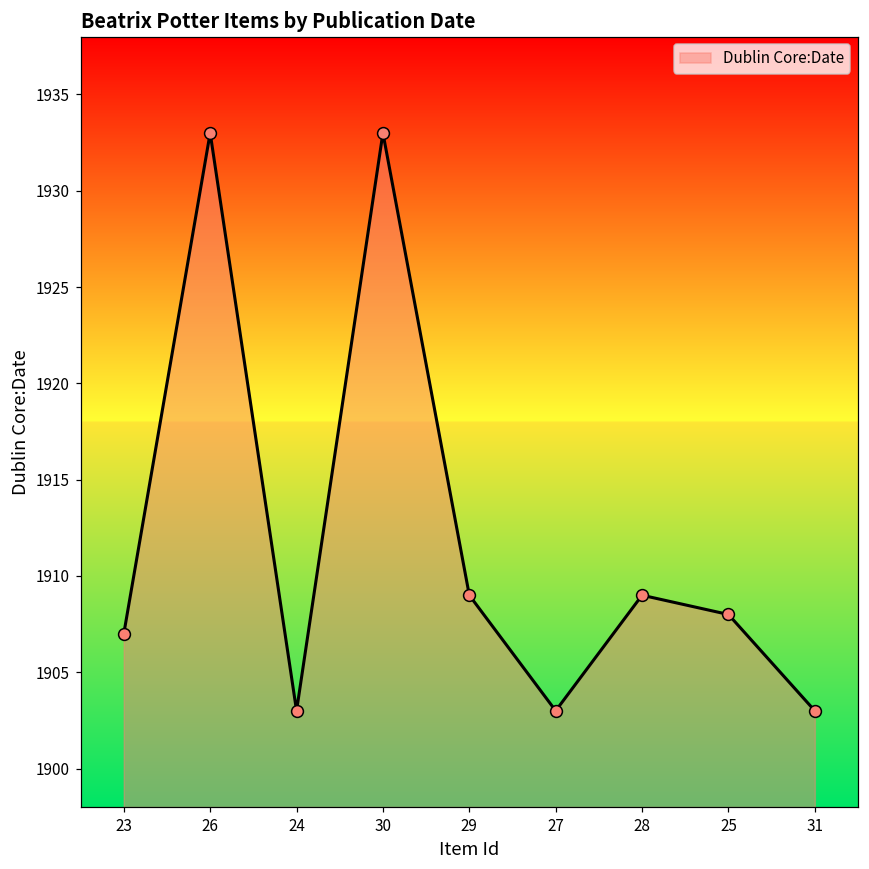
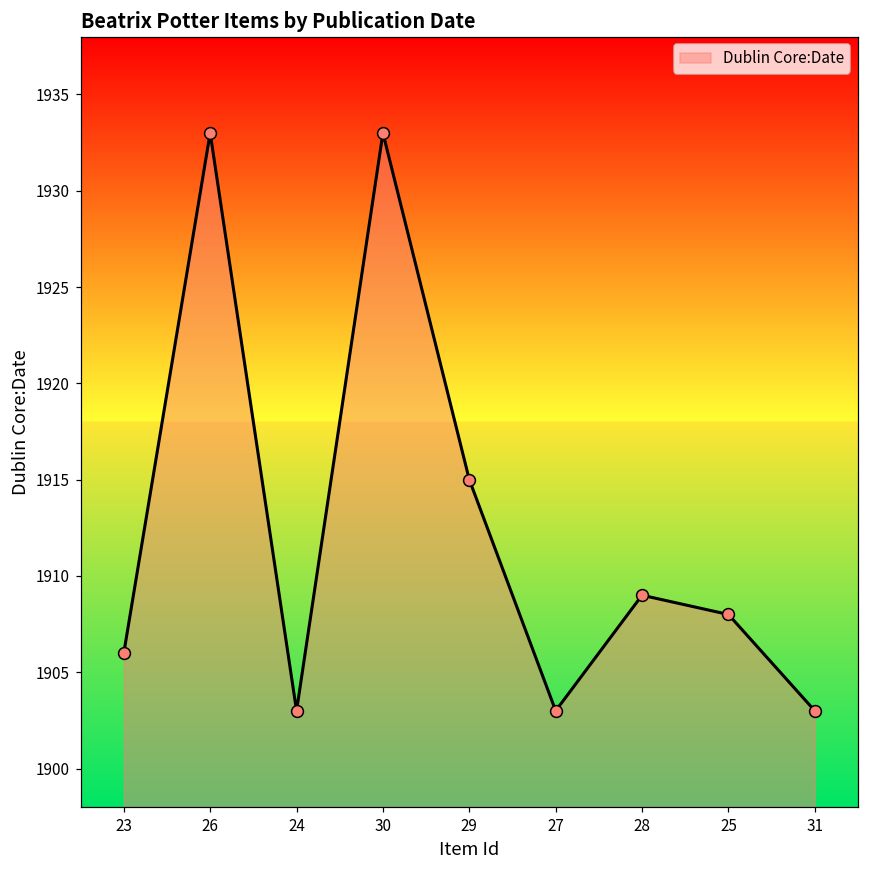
23: 1907 -> 1906
29: 1909 -> 1915
